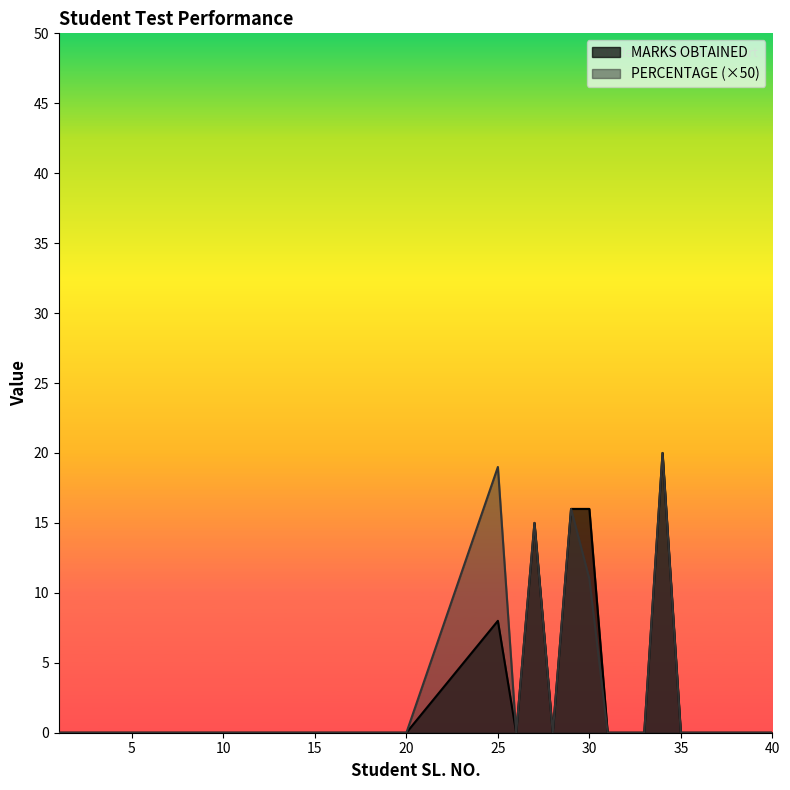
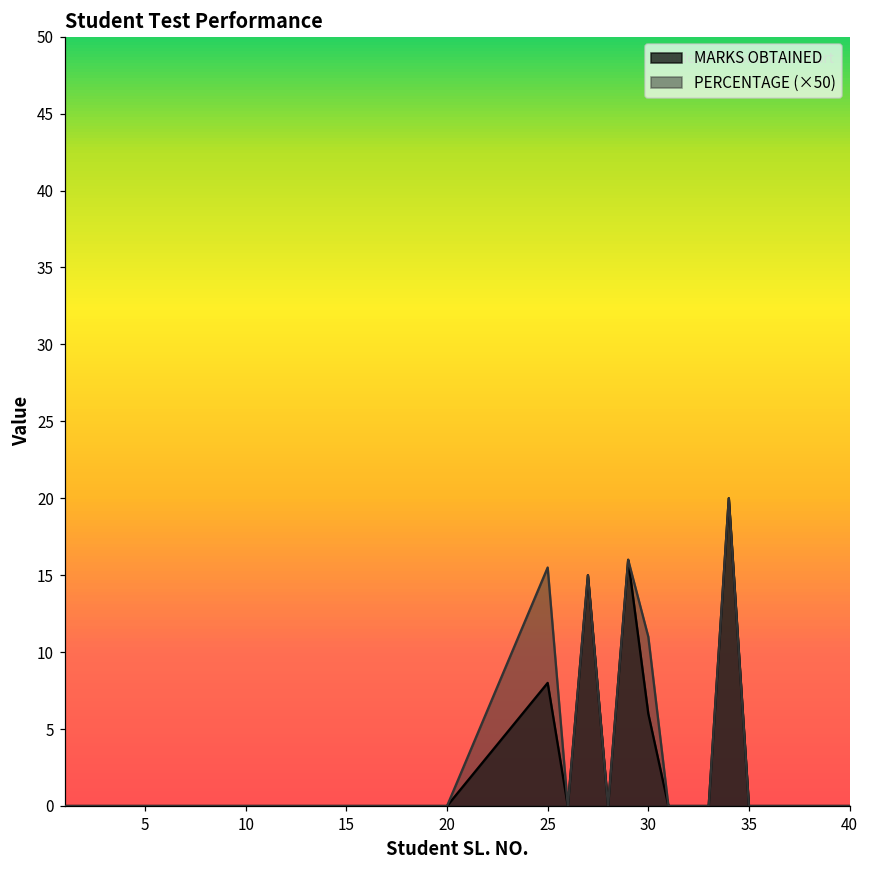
PERCENTAGE (×50), 25: 19.0 -> 15.5
MARKS OBTAINED, 30: 16 -> 6
